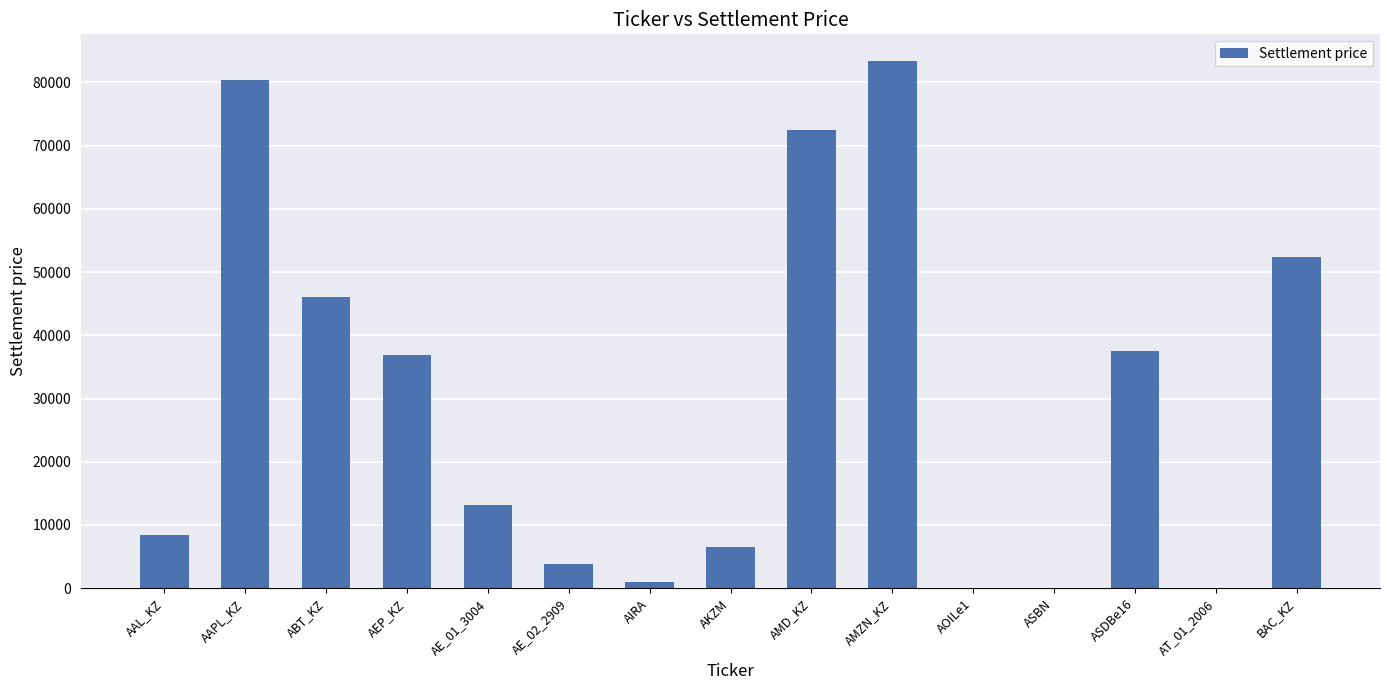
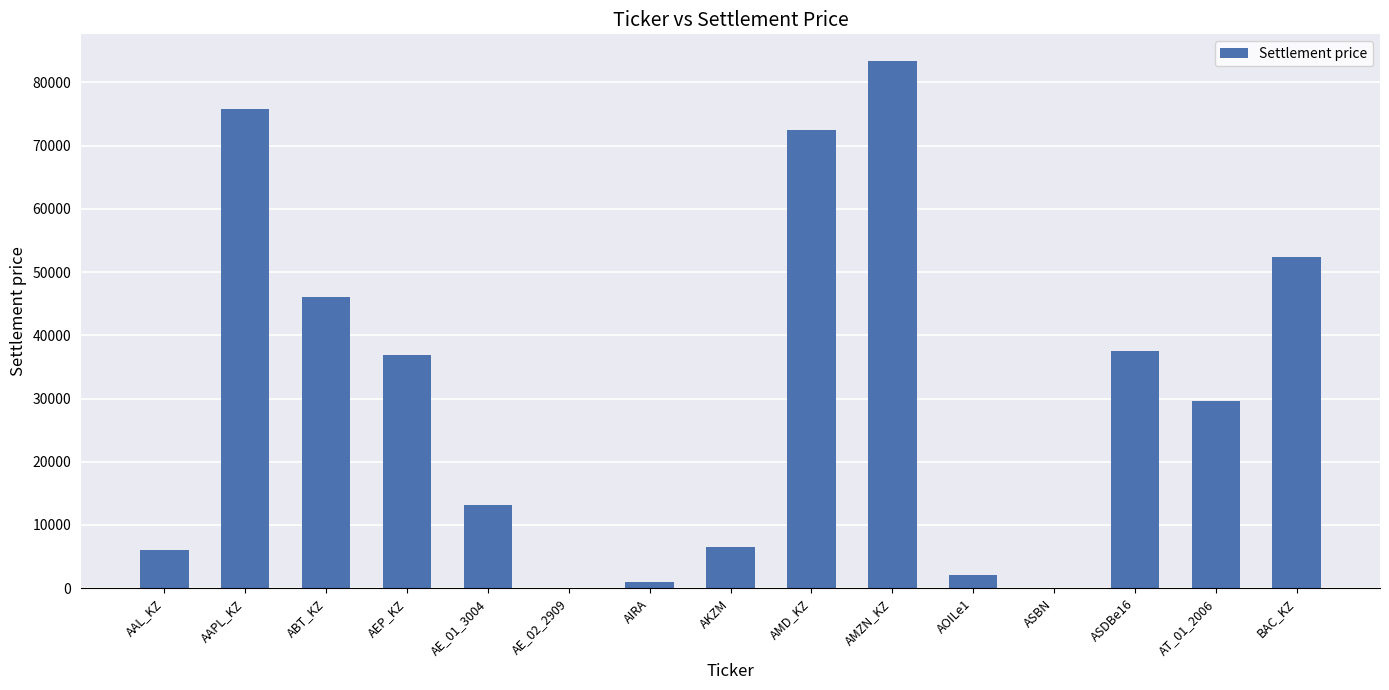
AAL_KZ: 8000 -> 6000
AAPL_KZ: 80000 -> 76000
AE_02_2909: 4000 -> 0
AOILe1: 0 -> 2000
AT_01_2006: 0 -> 30000
